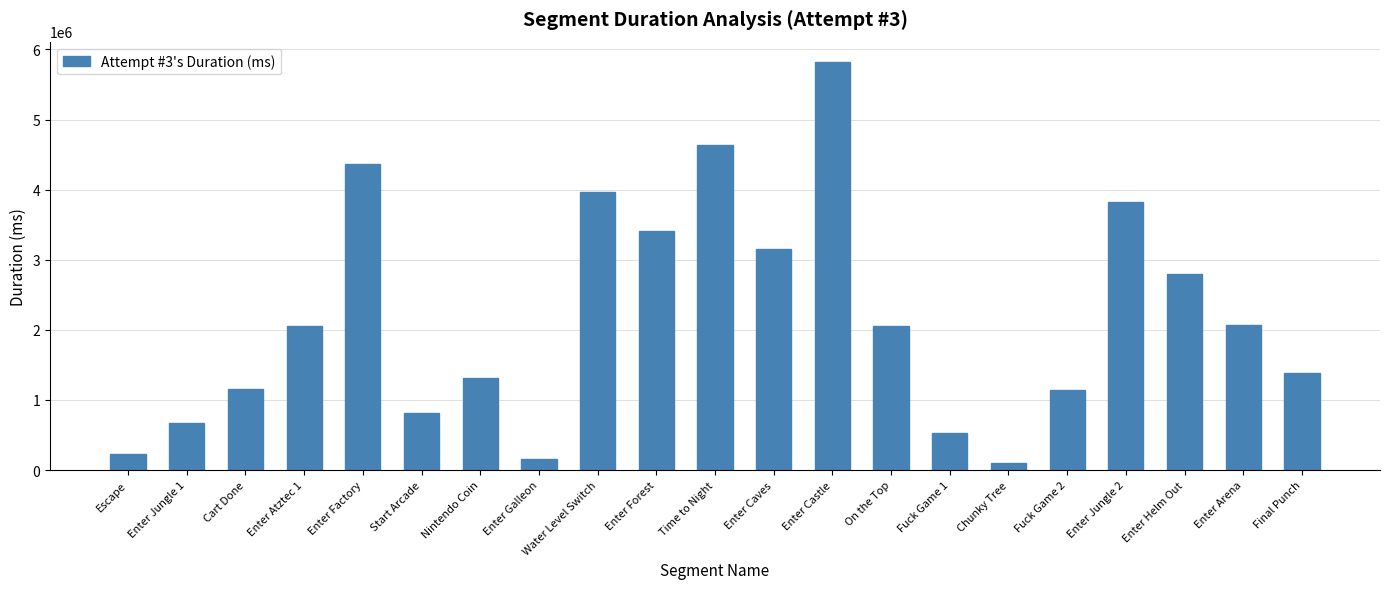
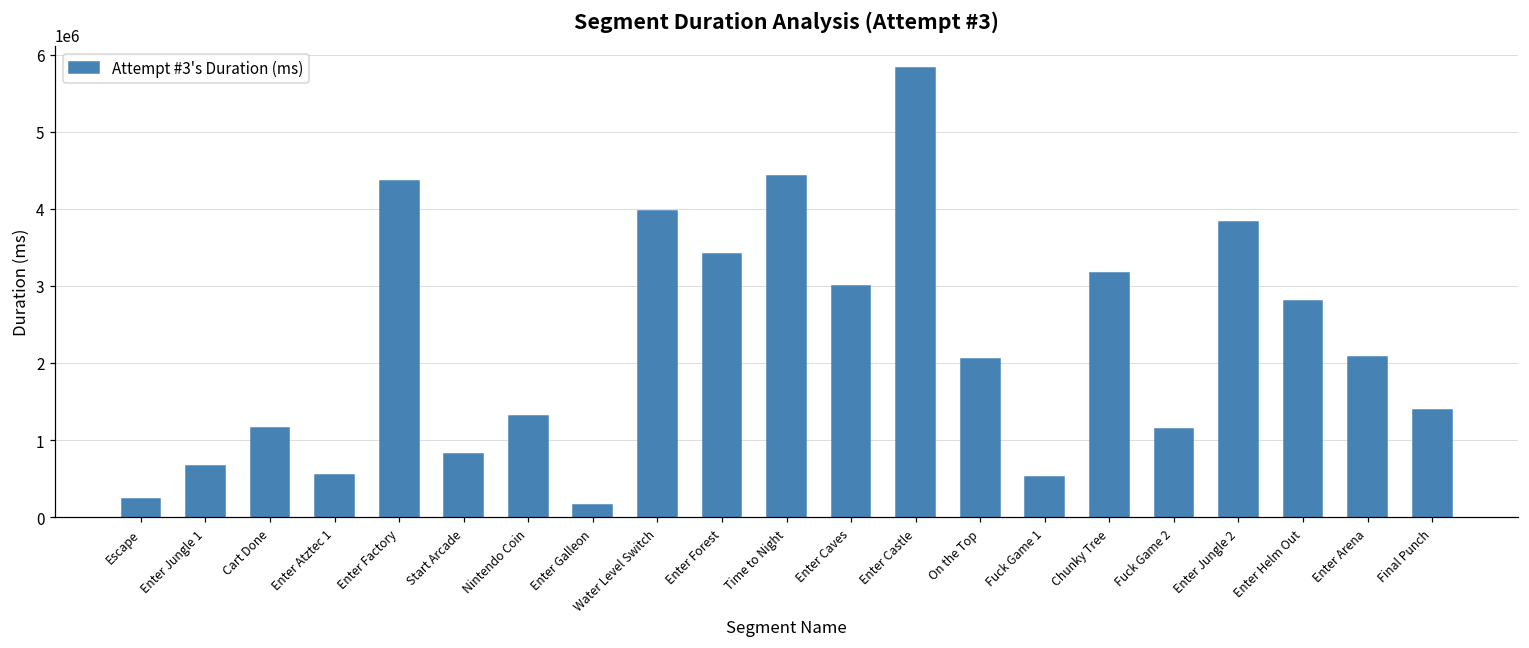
Enter Atztec 1: 2100000 -> 600000
Time to Night: 4600000 -> 4400000
Enter Caves: 3100000 -> 3000000
Chunky Tree: 100000 -> 3200000
